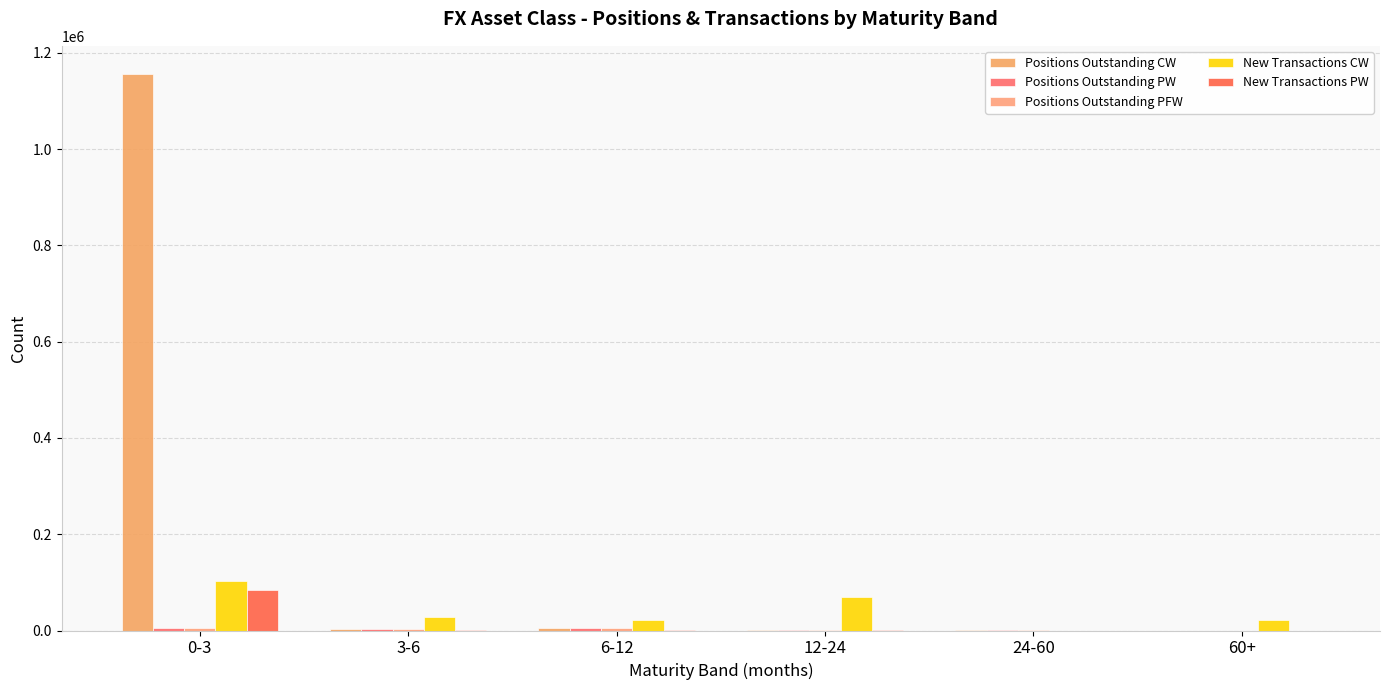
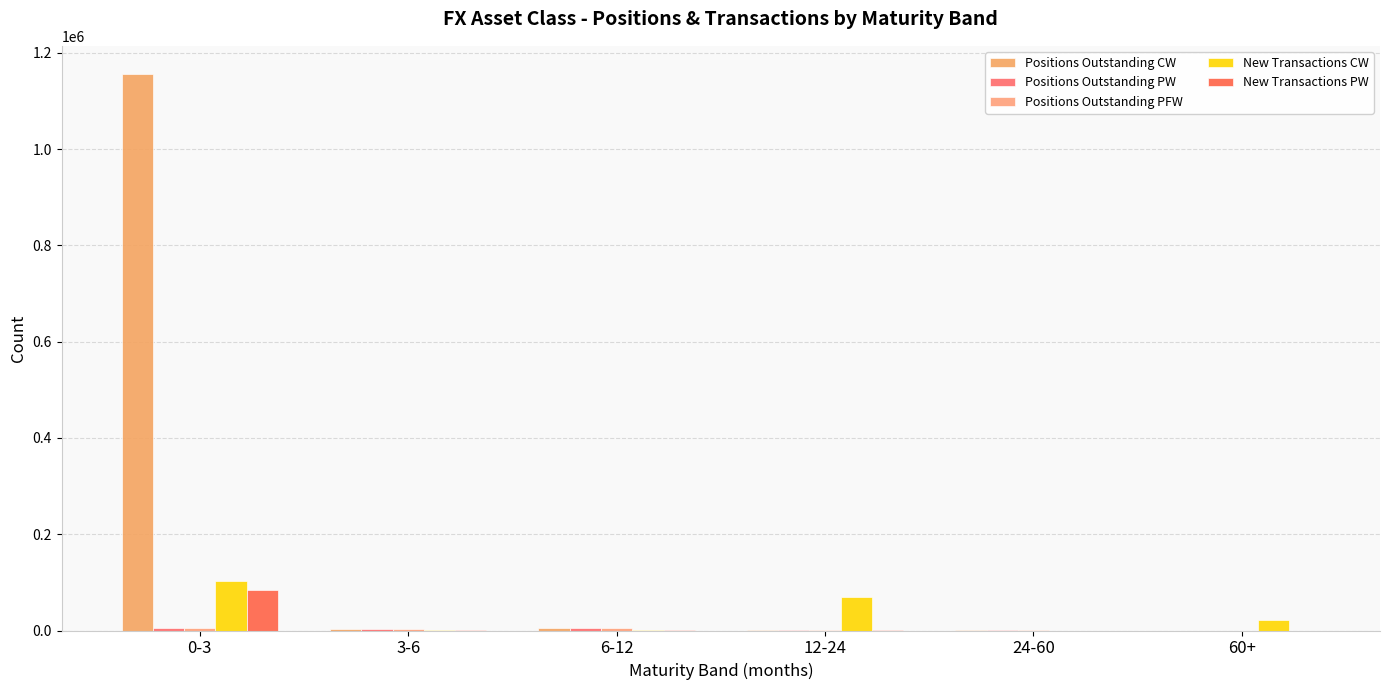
New Transactions CW, 3-6: 30000 -> 0
New Transactions CW, 6-12: 20000 -> 0
